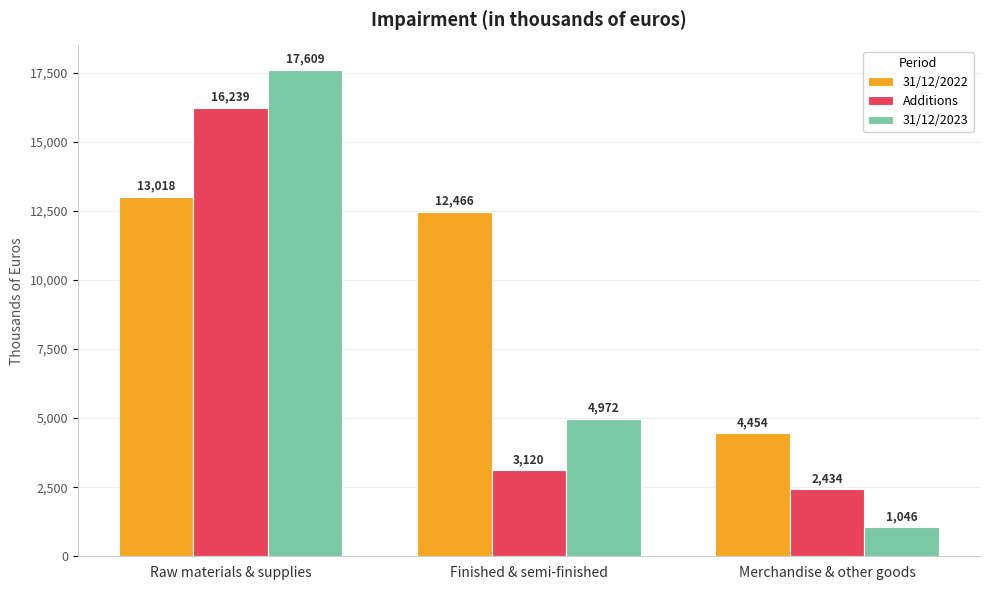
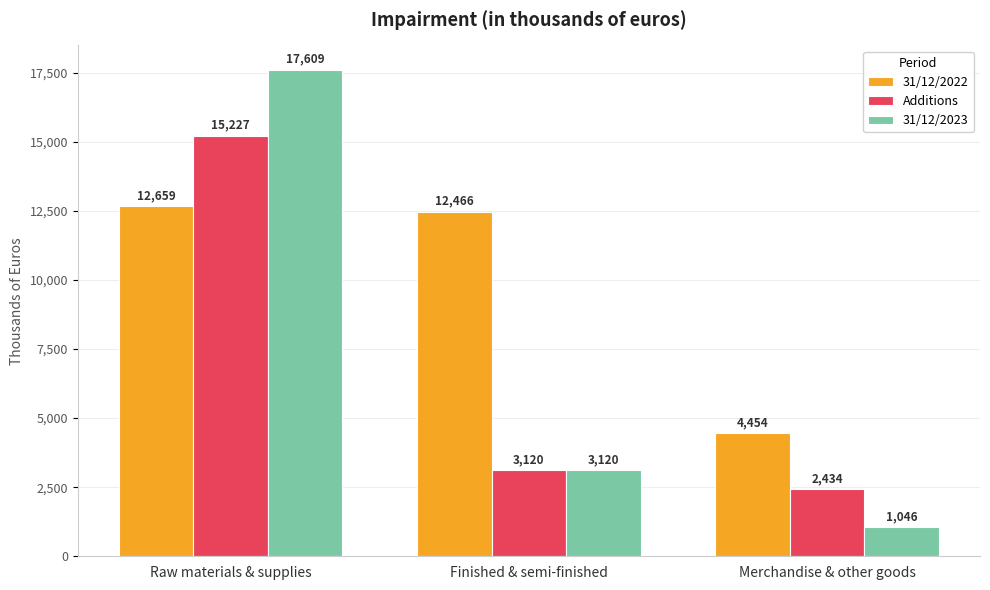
31/12/2022, Raw materials & supplies: 13,018 -> 12,659
Additions, Raw materials & supplies: 16,239 -> 15,227
31/12/2023, Finished & semi-finished: 4,972 -> 3,120
